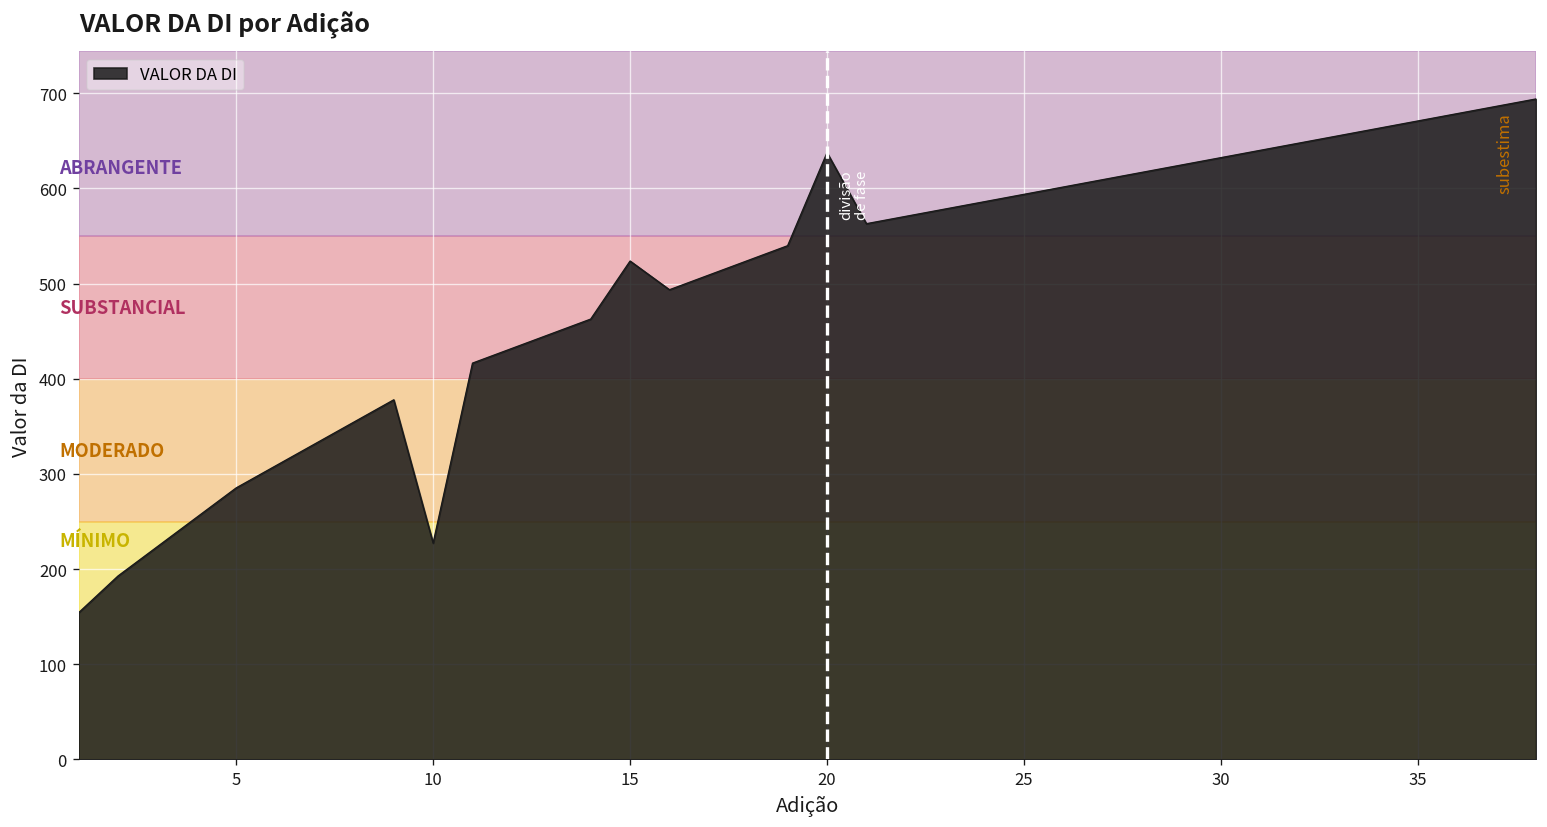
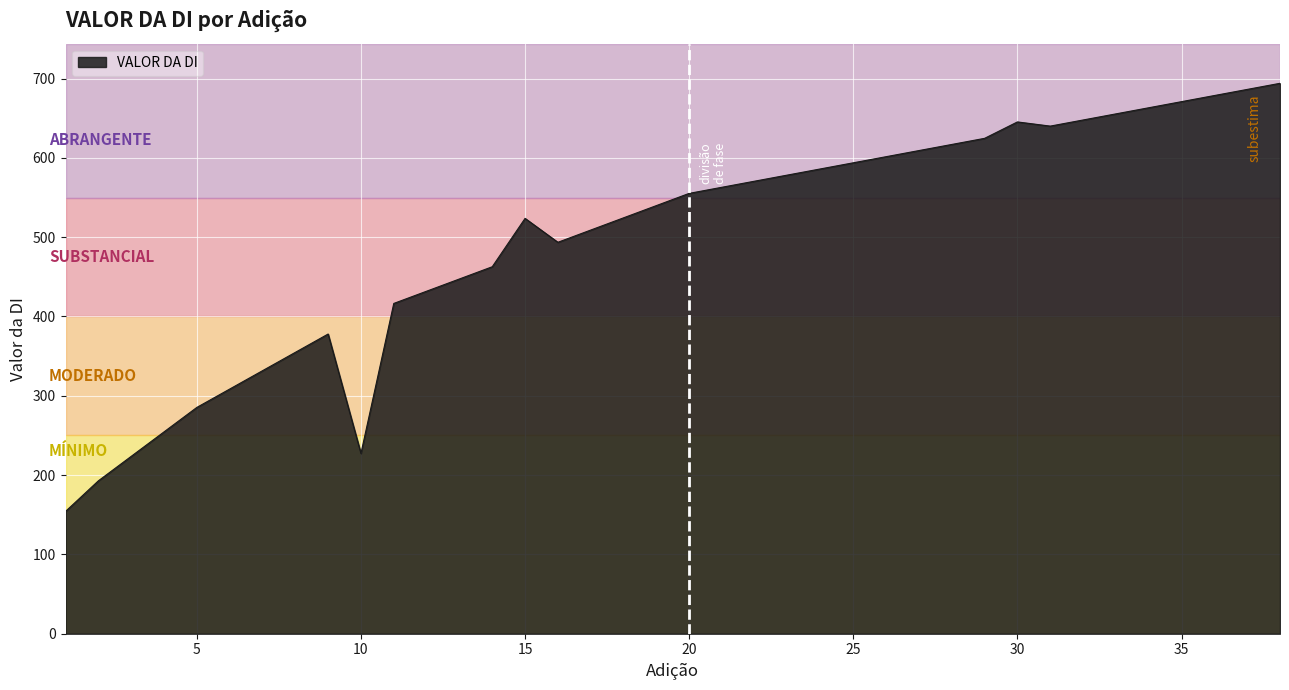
20: 640 -> 560
30: 630 -> 650
